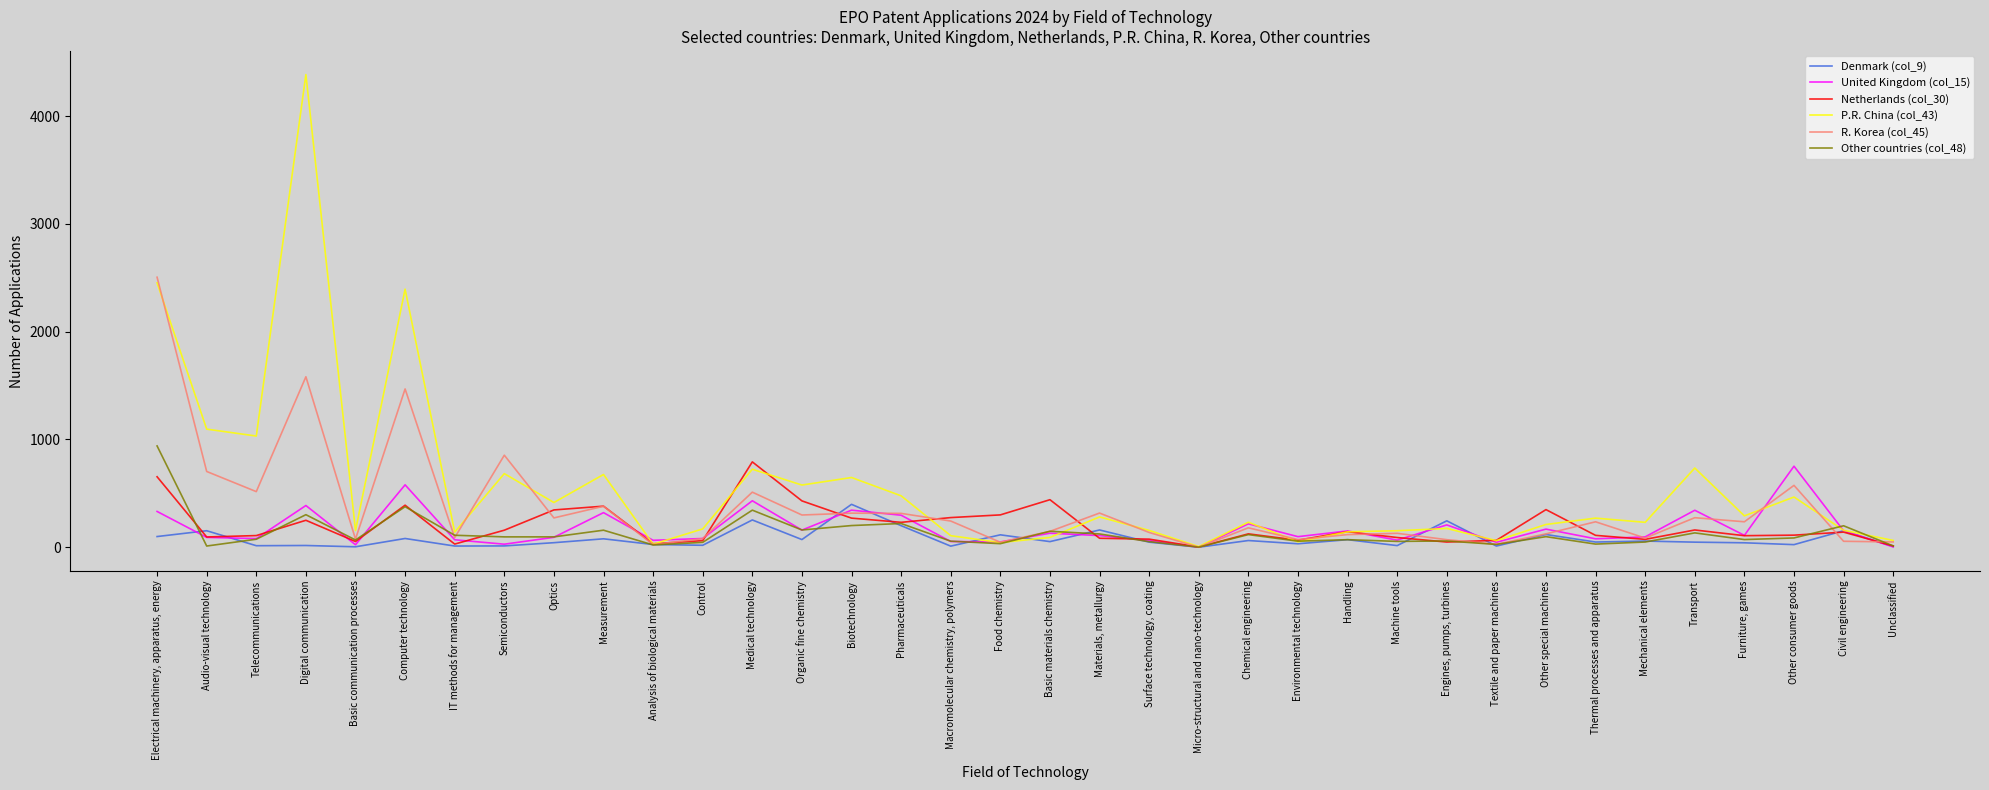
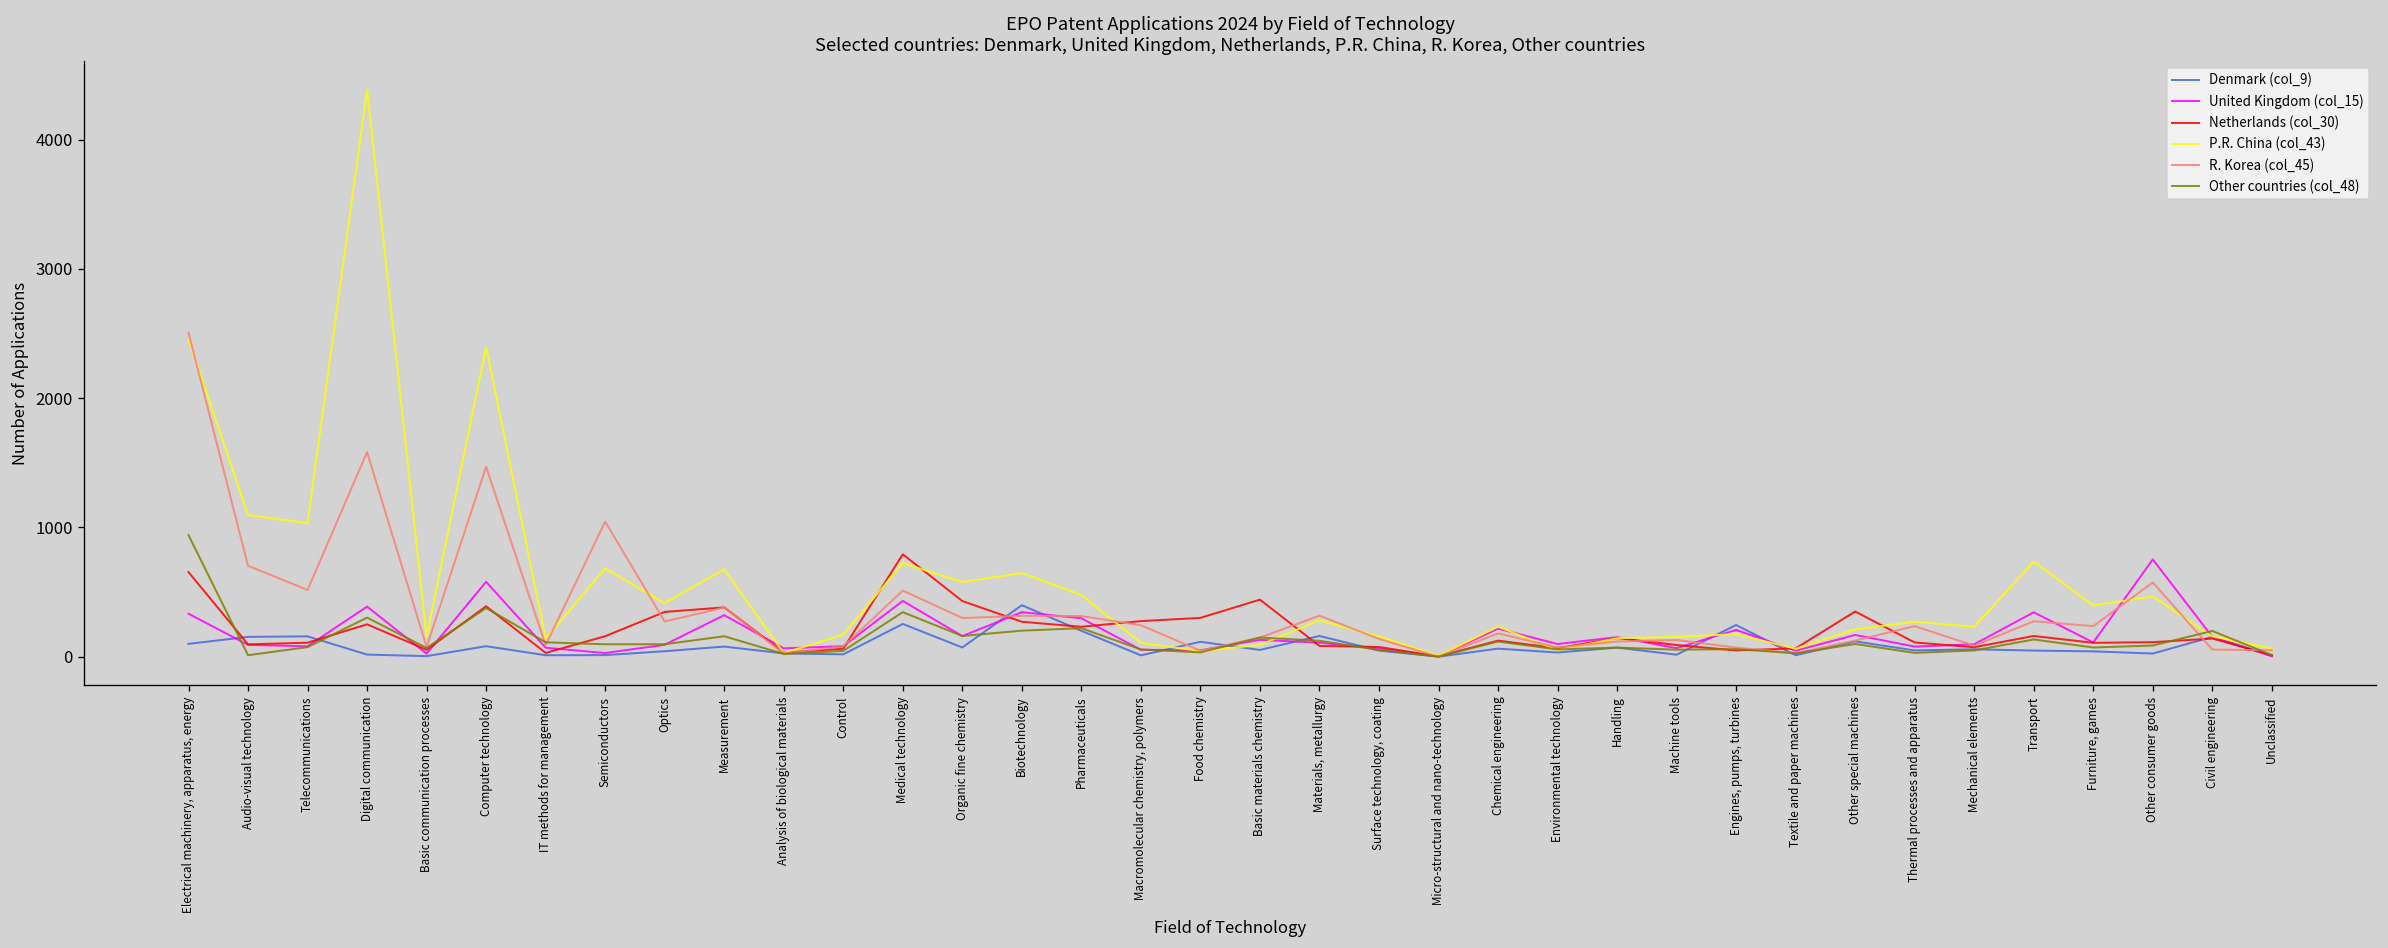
Denmark (col_9), Telecommunications: 10 -> 160
R. Korea (col_45), Semiconductors: 850 -> 1050
P.R. China (col_43), Furniture, games: 290 -> 400
